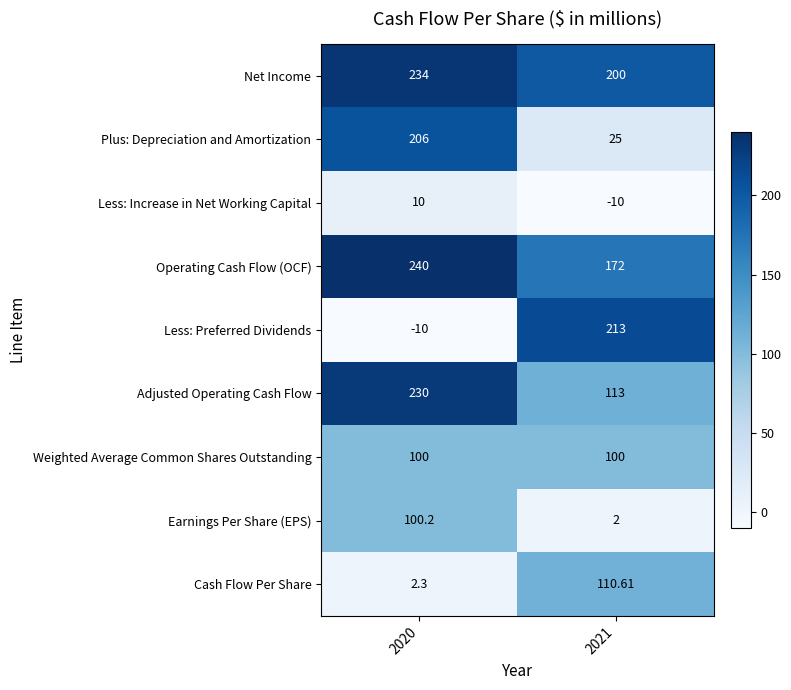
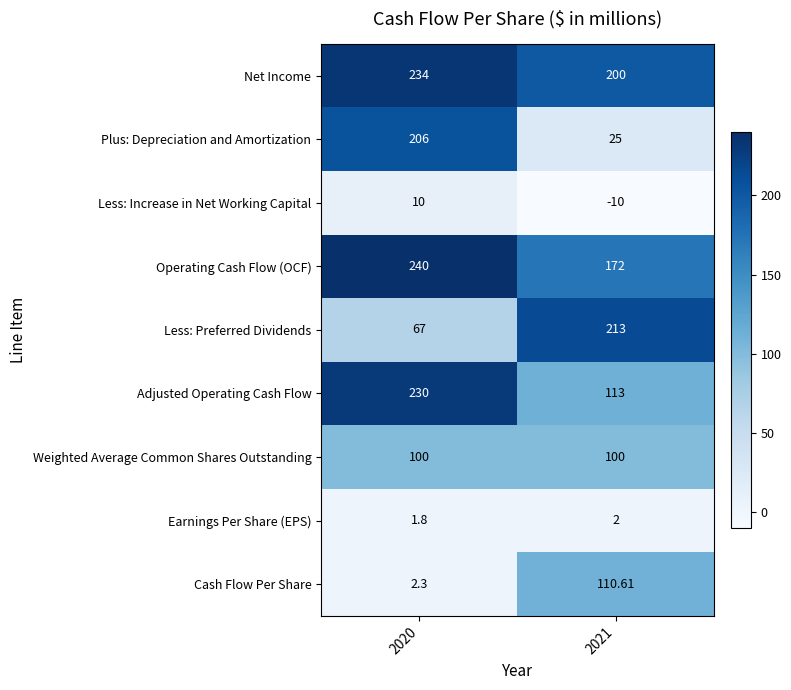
Less: Preferred Dividends, 2020: -10 -> 67
Earnings Per Share (EPS), 2020: 100.2 -> 1.8
